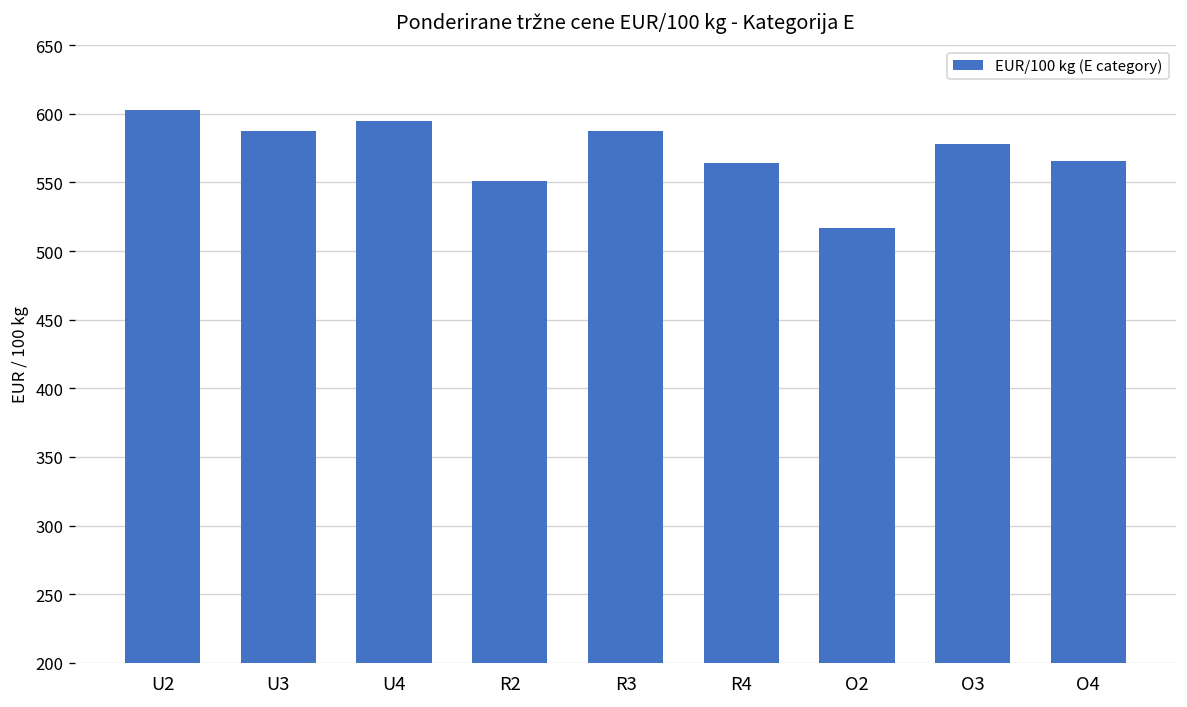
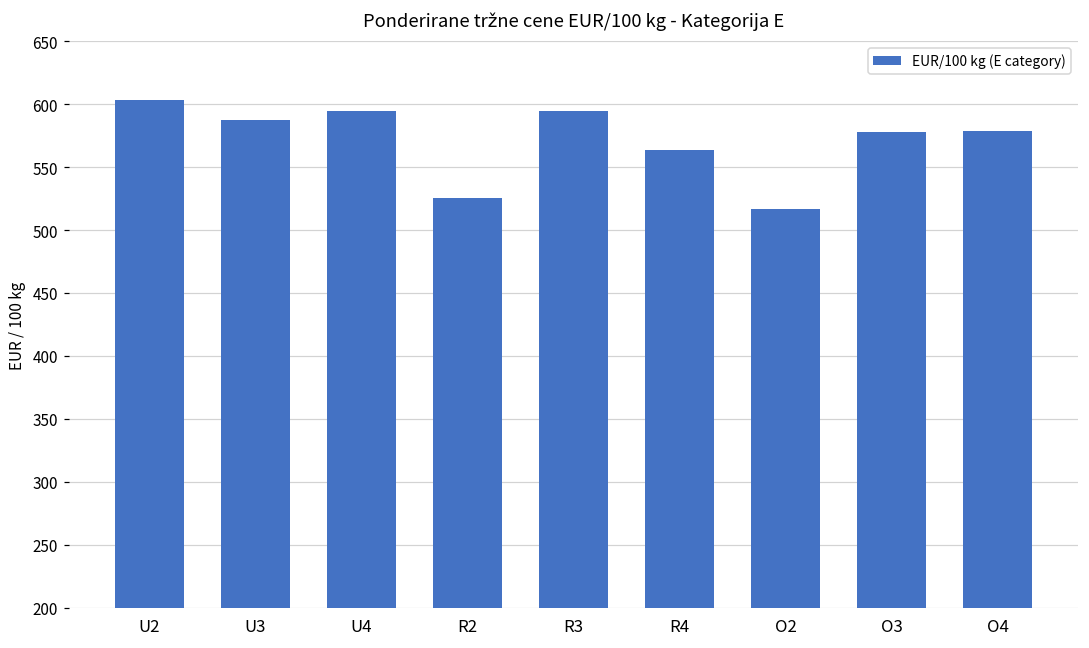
R2: 551 -> 526
R3: 587 -> 595
O4: 565 -> 579
